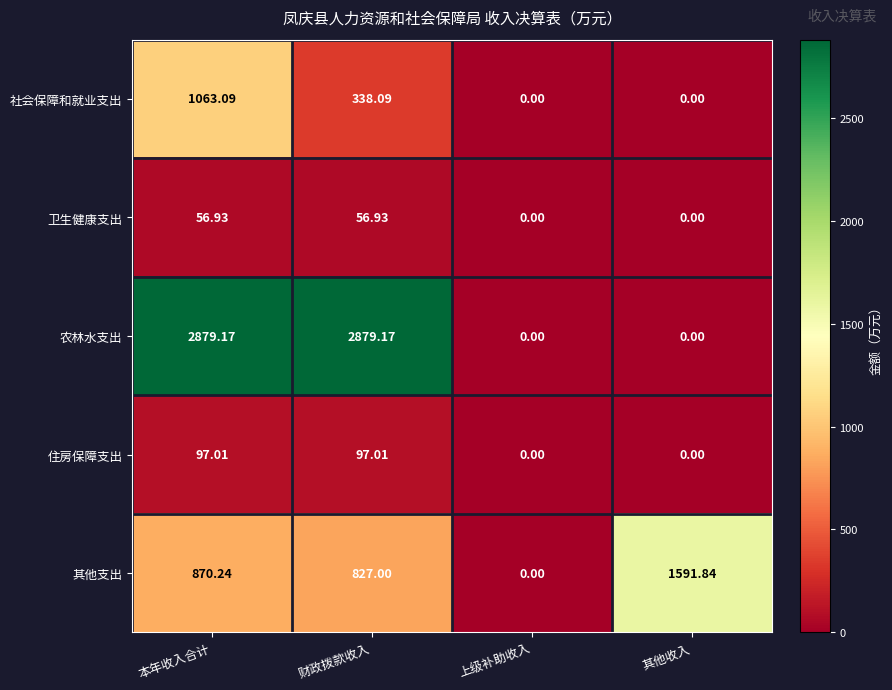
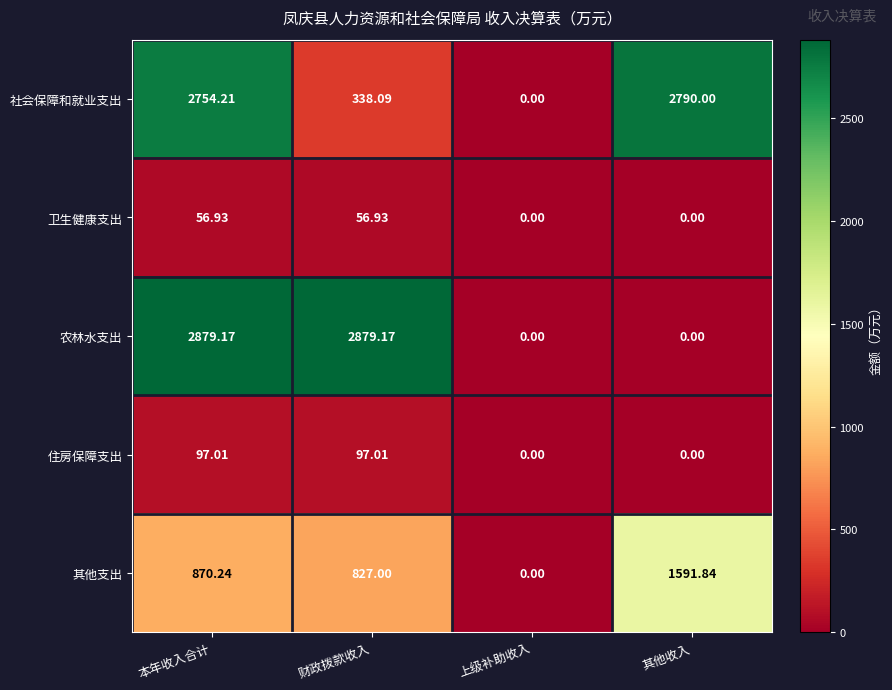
社会保障和就业支出, 本年收入合计: 1063.09 -> 2754.21
社会保障和就业支出, 其他收入: 0.00 -> 2790.00
